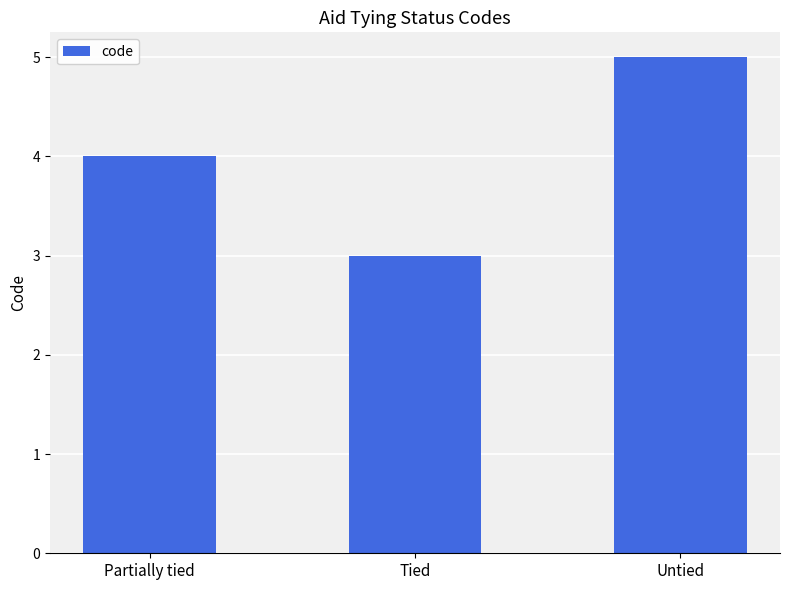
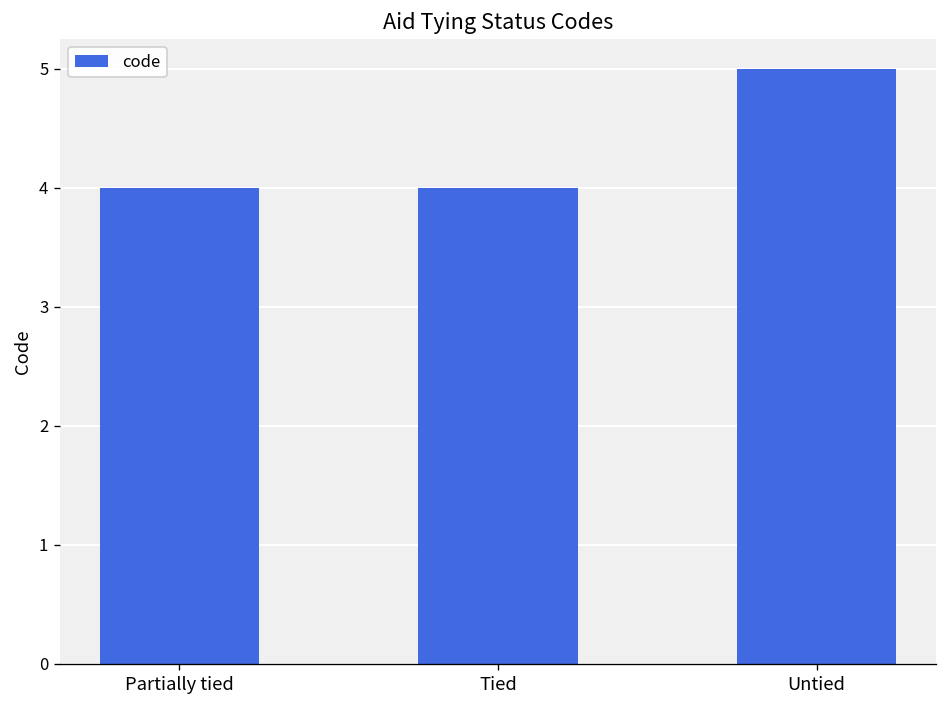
Tied: 3 -> 4
